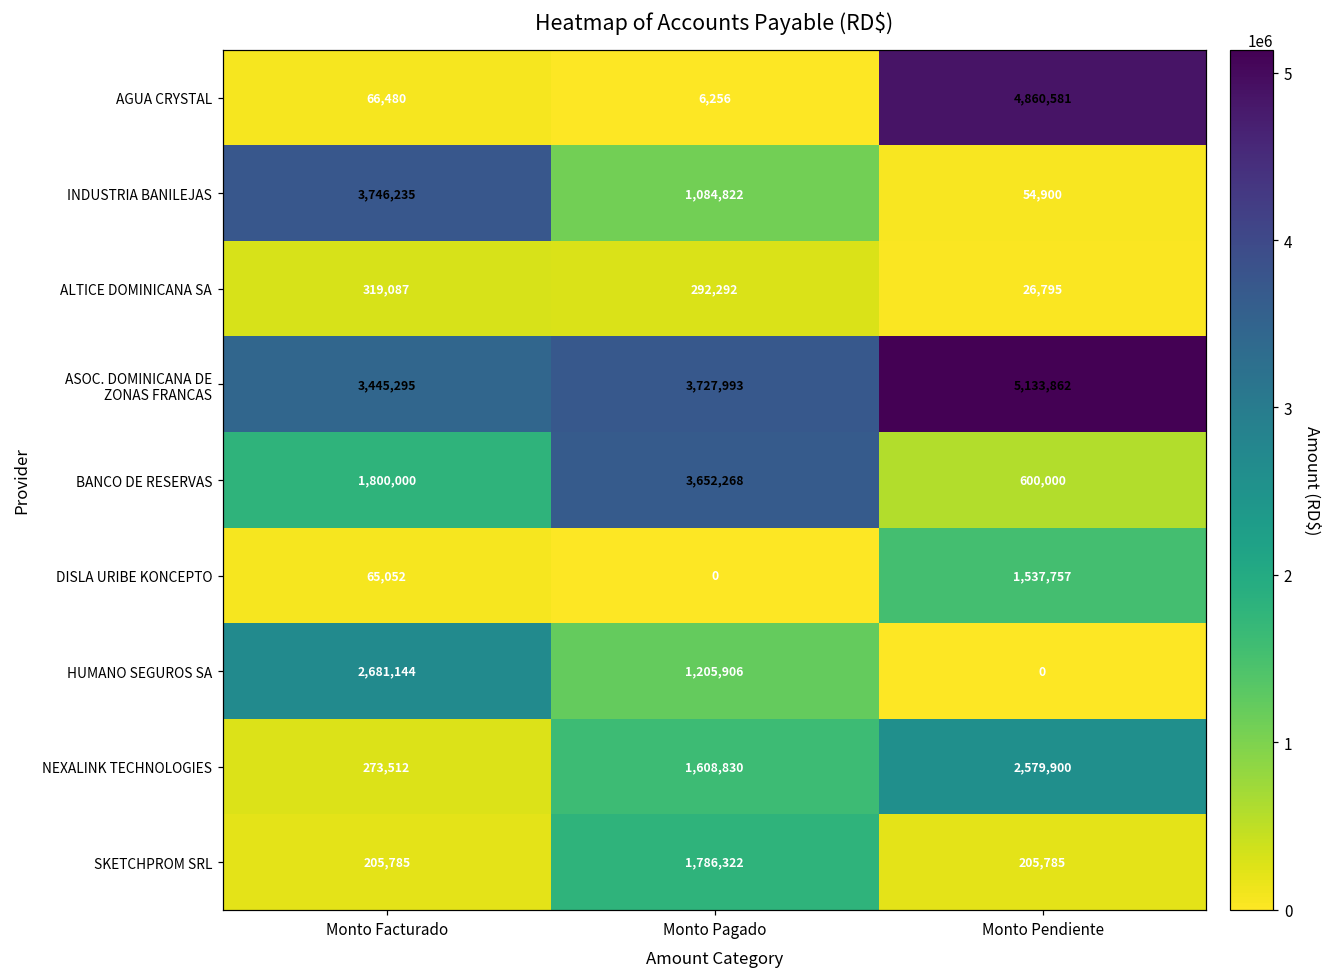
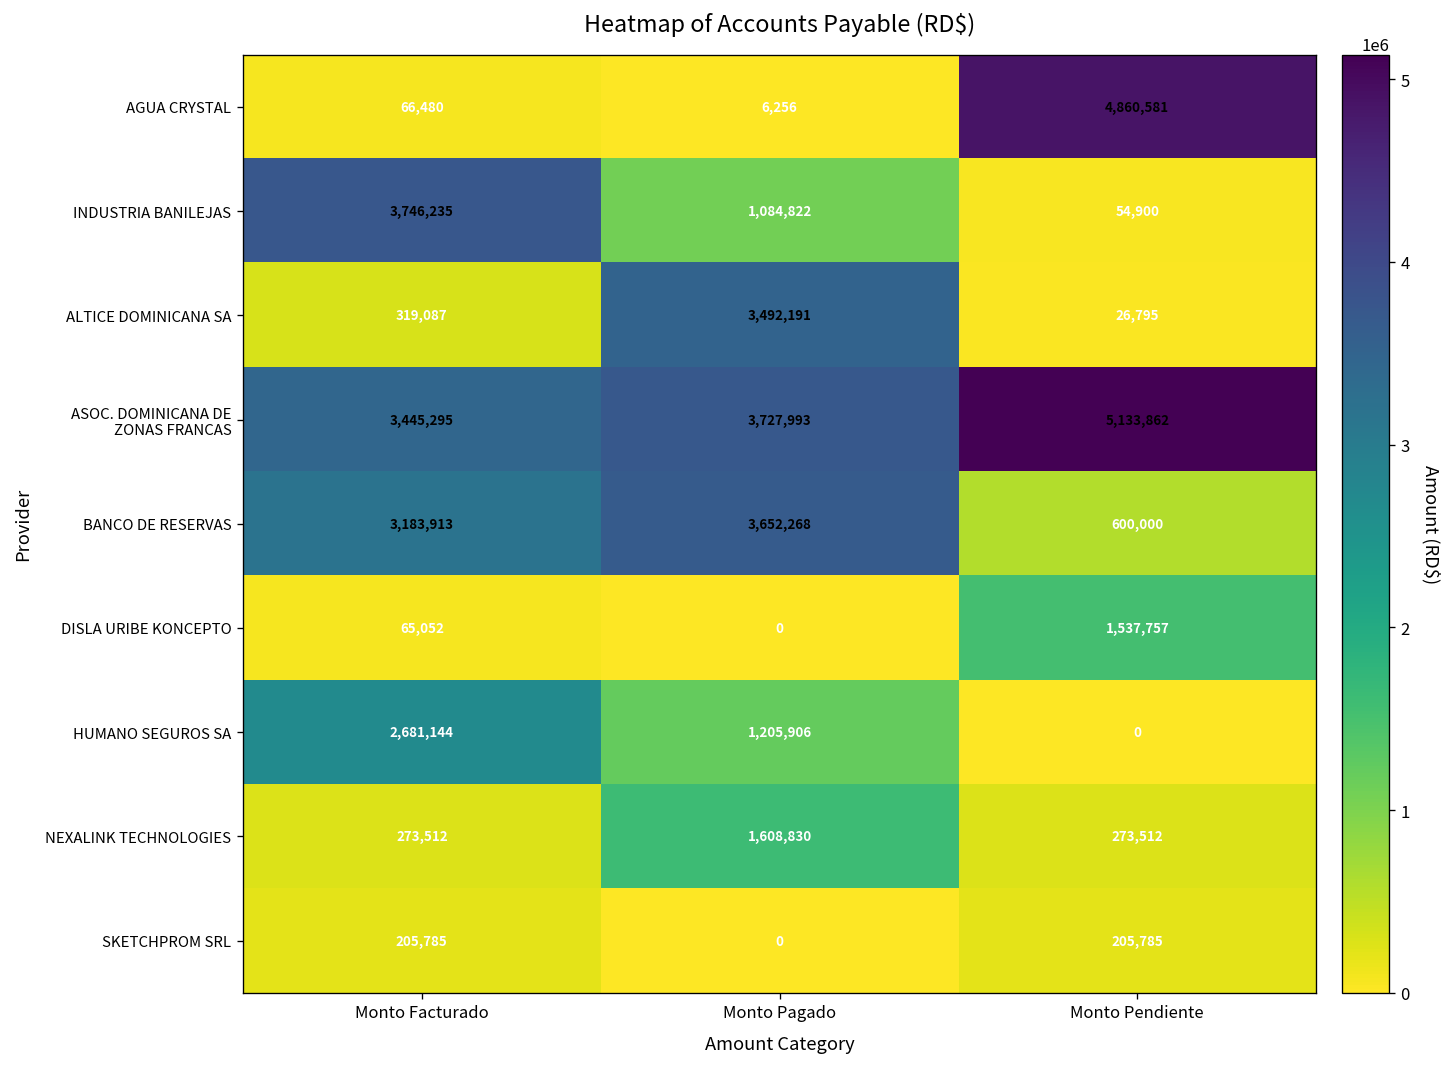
ALTICE DOMINICANA SA, Monto Pagado: 292,292 -> 3,492,191
BANCO DE RESERVAS, Monto Facturado: 1,800,000 -> 3,183,913
NEXALINK TECHNOLOGIES, Monto Pendiente: 2,579,900 -> 273,512
SKETCHPROM SRL, Monto Pagado: 1,786,322 -> 0
